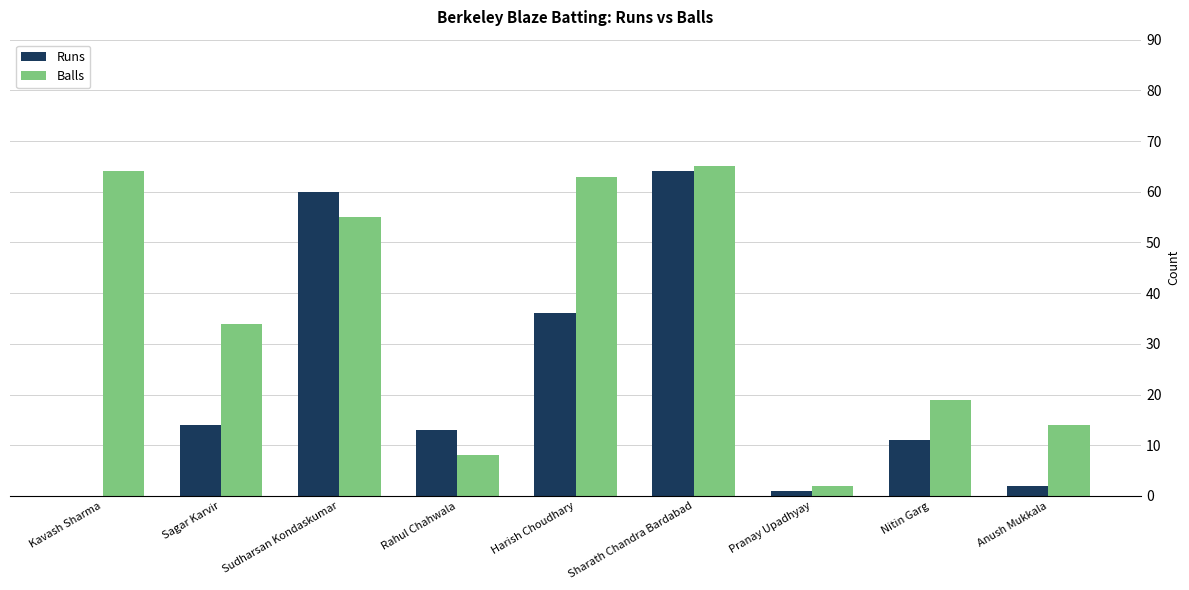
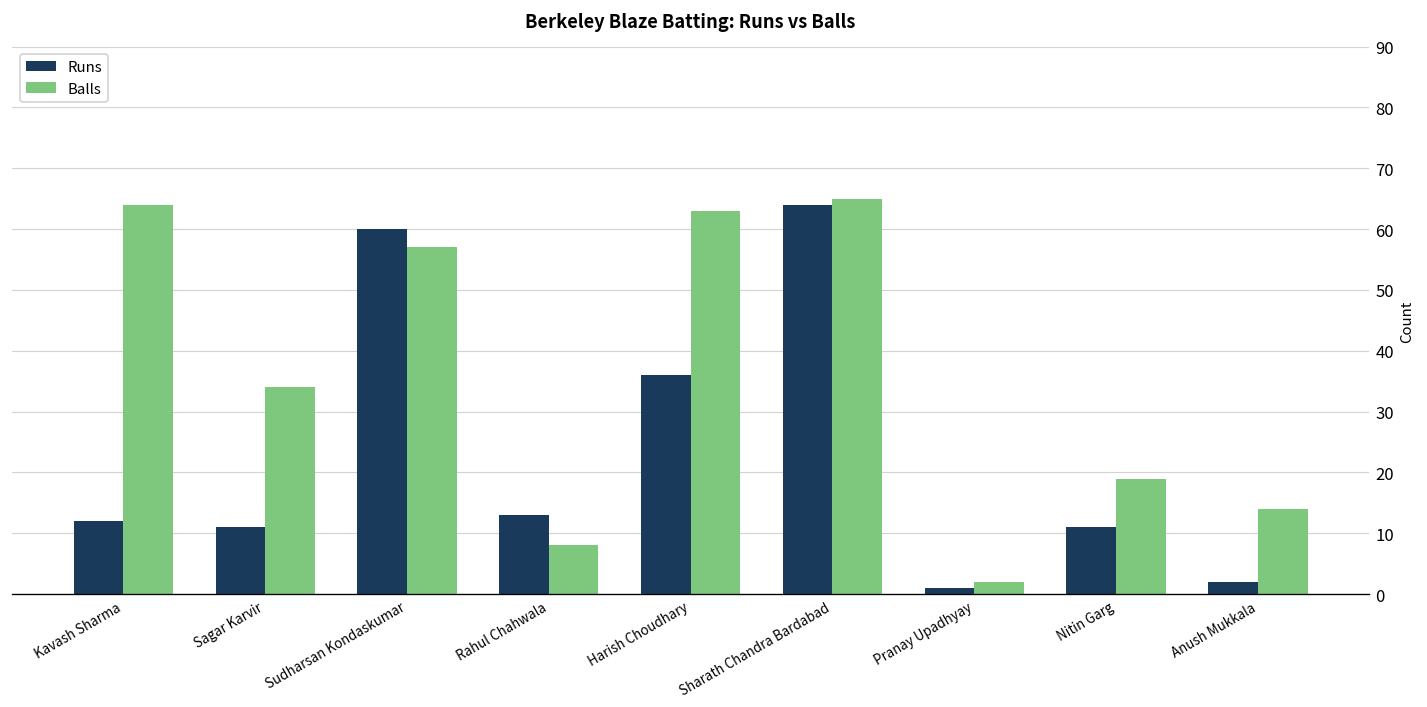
Runs, Kavash Sharma: 0 -> 12
Runs, Sagar Karvir: 14 -> 11
Balls, Sudharsan Kondaskumar: 55 -> 57
